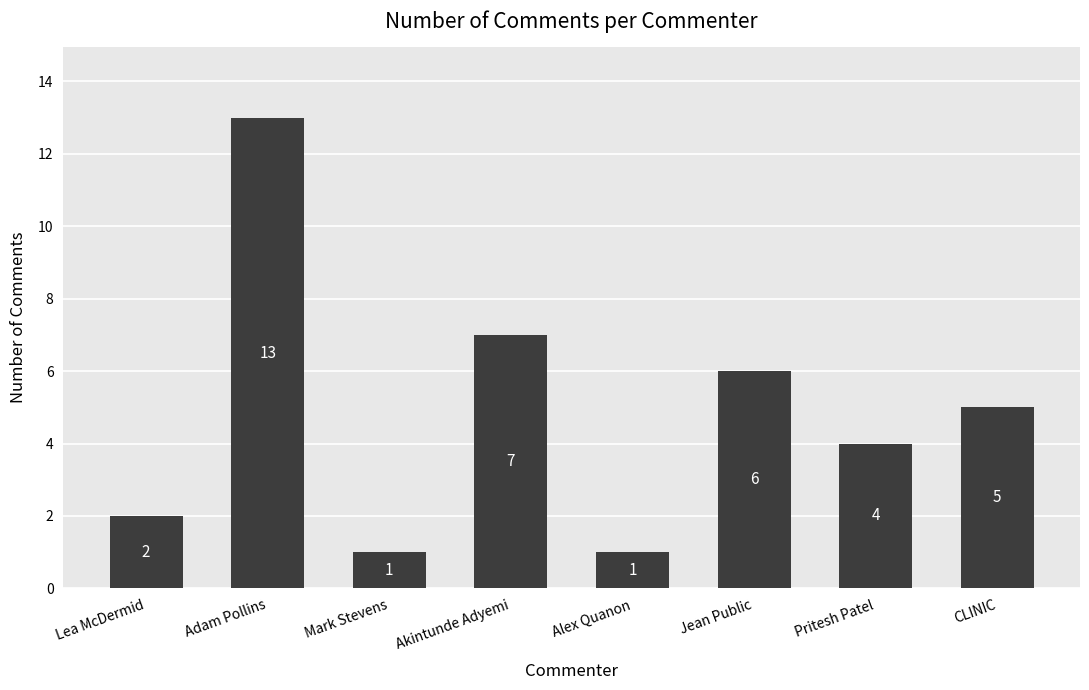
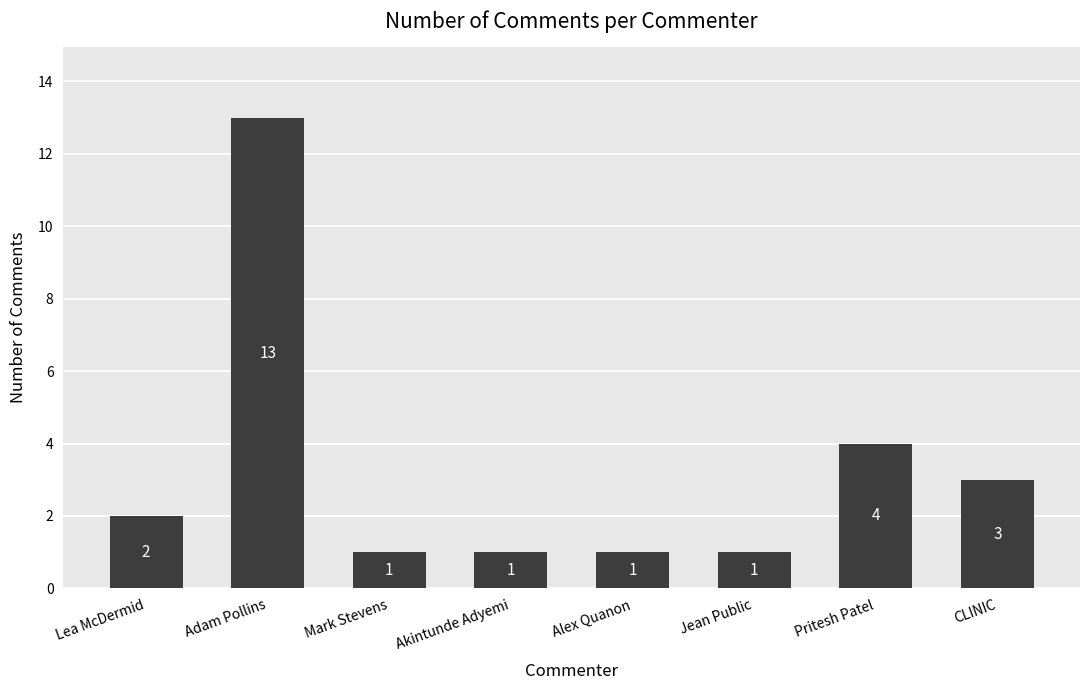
Akintunde Adyemi: 7 -> 1
Jean Public: 6 -> 1
CLINIC: 5 -> 3
